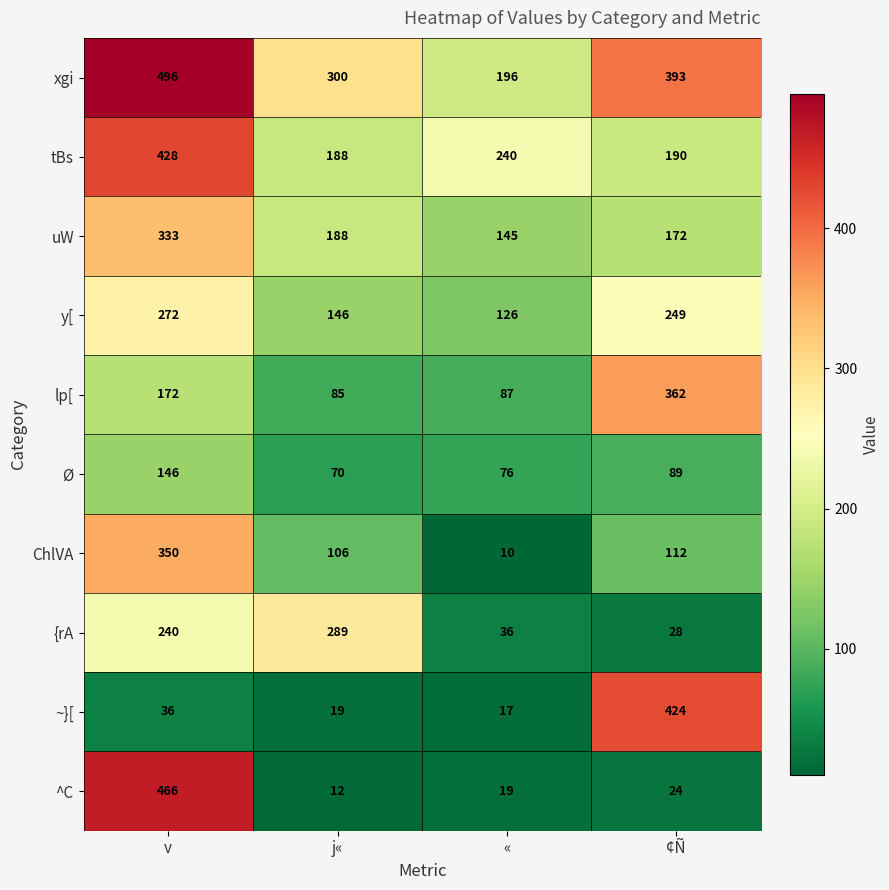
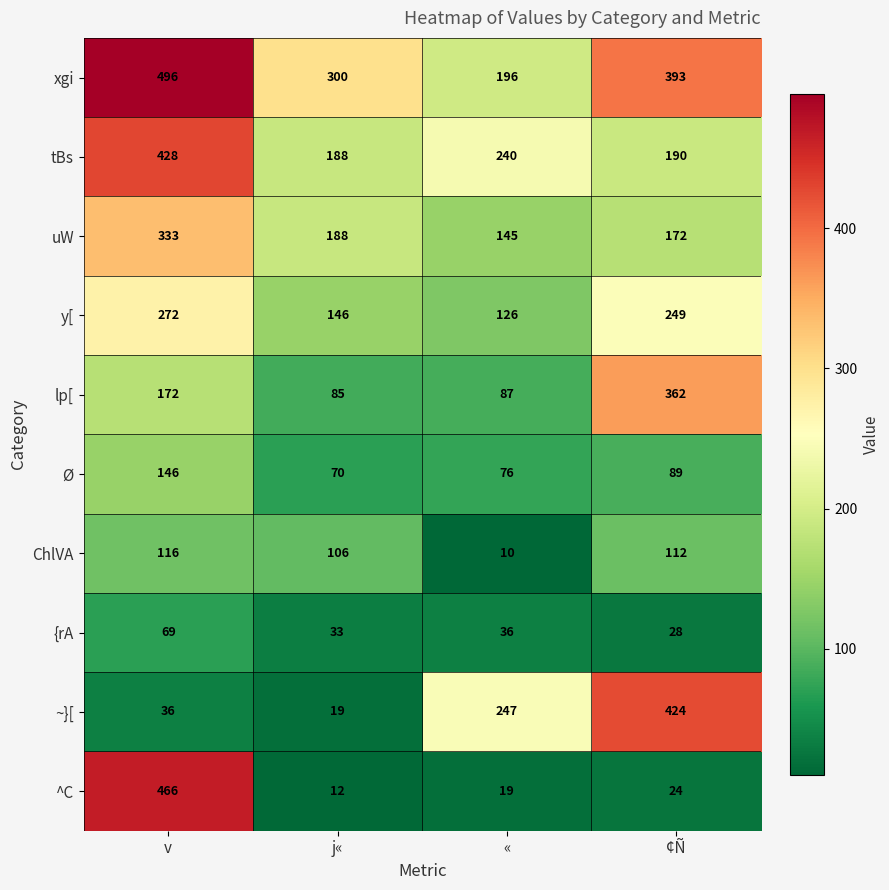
ChlVA, v: 350 -> 116
{rA, v: 240 -> 69
{rA, j«: 289 -> 33
~}[, «: 17 -> 247
